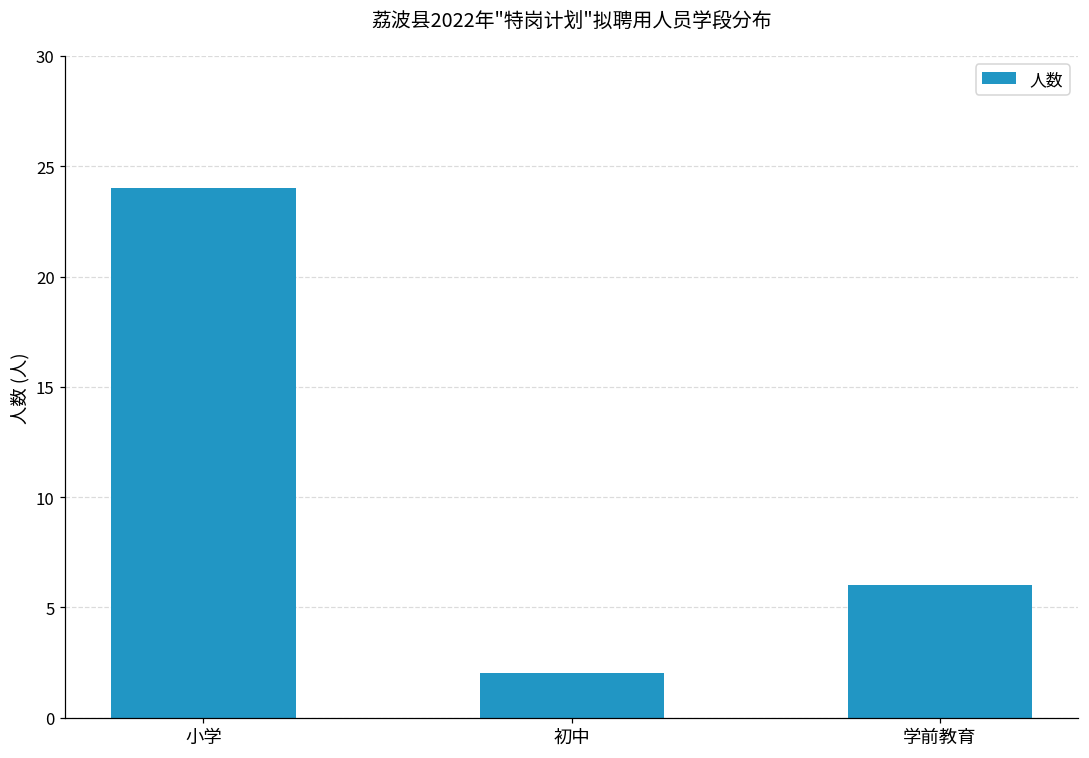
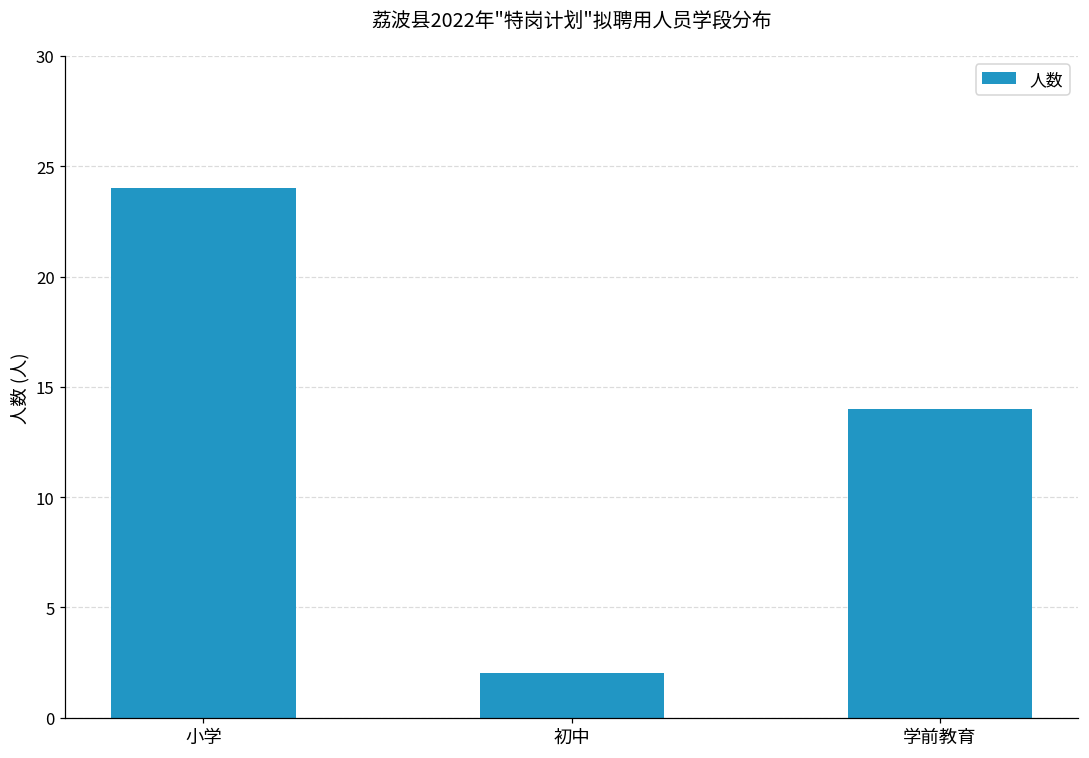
学前教育: 6 -> 14
